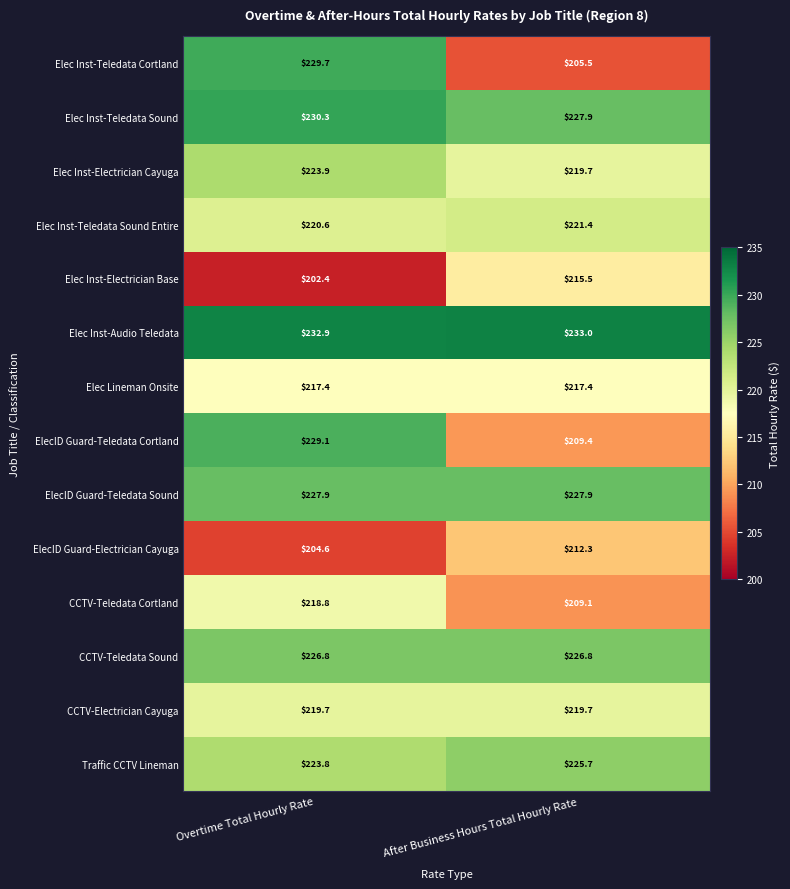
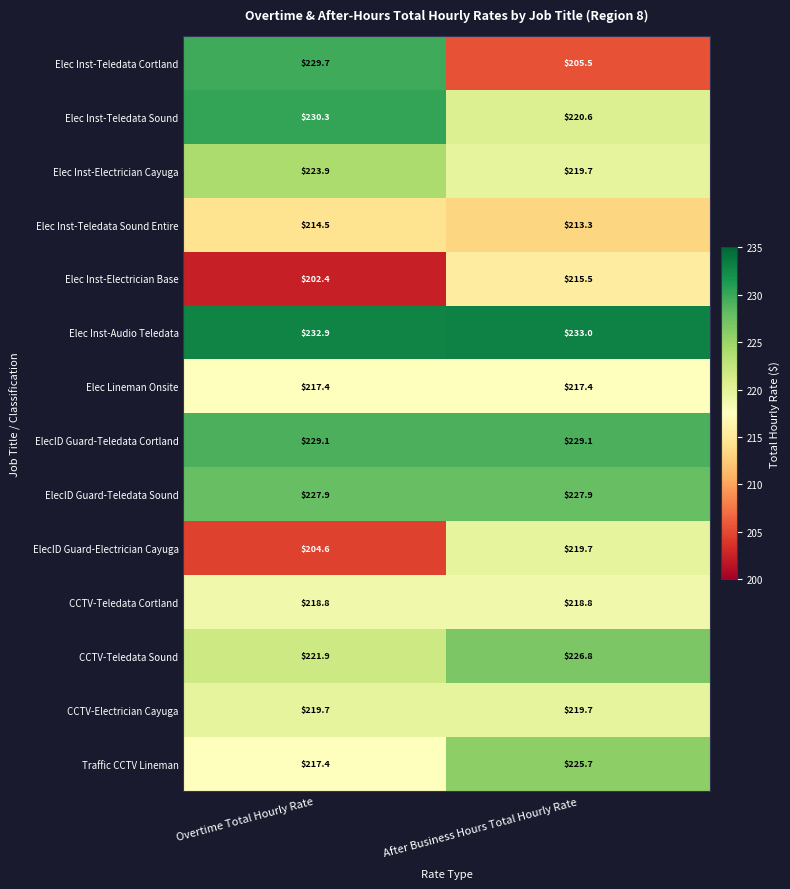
Elec Inst-Teledata Sound, After Business Hours Total Hourly Rate: $227.9 -> $220.6
Elec Inst-Teledata Sound Entire, Overtime Total Hourly Rate: $220.6 -> $214.5
Elec Inst-Teledata Sound Entire, After Business Hours Total Hourly Rate: $221.4 -> $213.3
ElecID Guard-Teledata Cortland, After Business Hours Total Hourly Rate: $209.4 -> $229.1
ElecID Guard-Electrician Cayuga, After Business Hours Total Hourly Rate: $212.3 -> $219.7
CCTV-Teledata Cortland, After Business Hours Total Hourly Rate: $209.1 -> $218.8
CCTV-Teledata Sound, Overtime Total Hourly Rate: $226.8 -> $221.9
Traffic CCTV Lineman, Overtime Total Hourly Rate: $223.8 -> $217.4
